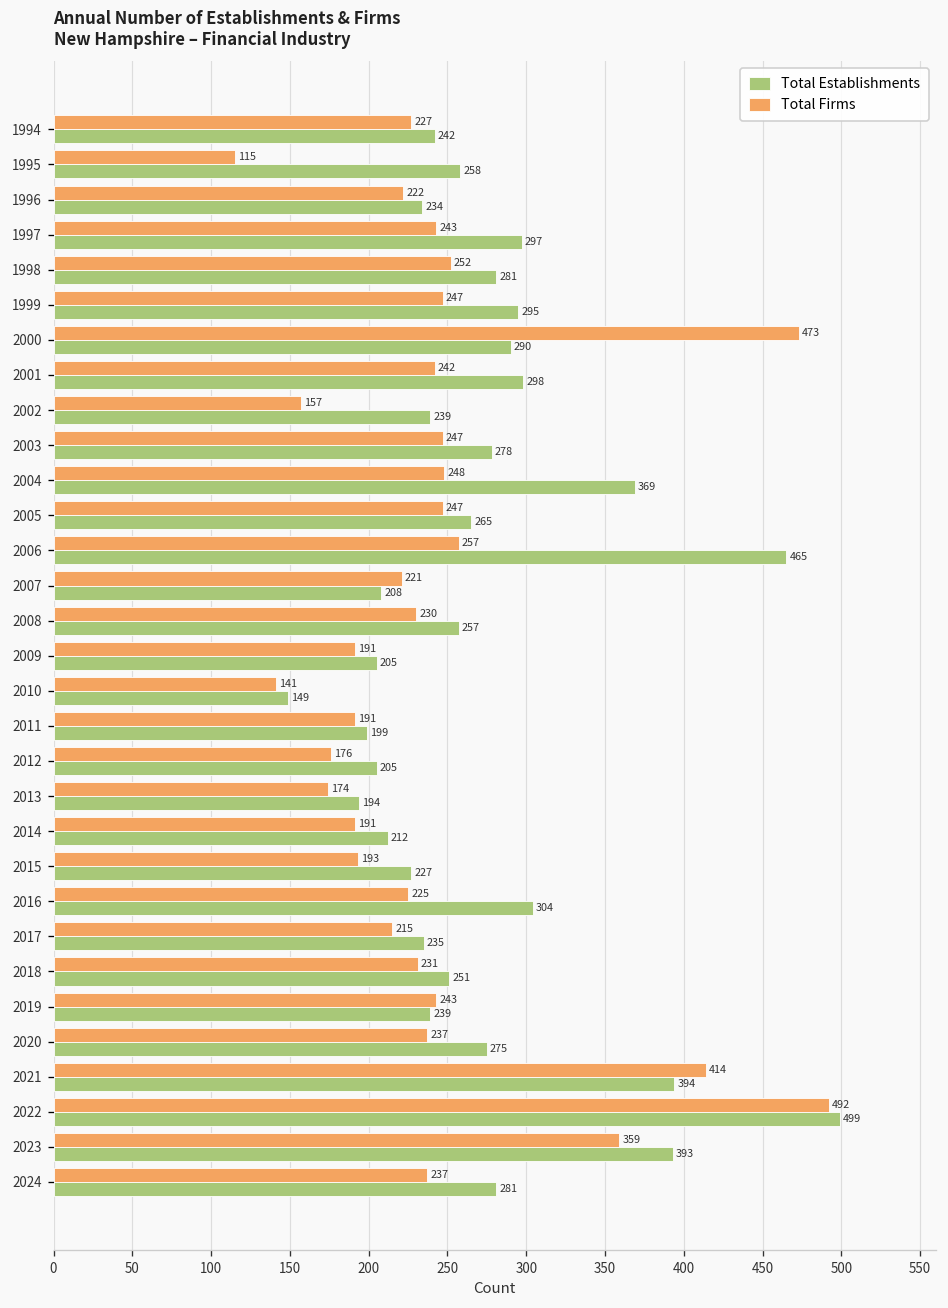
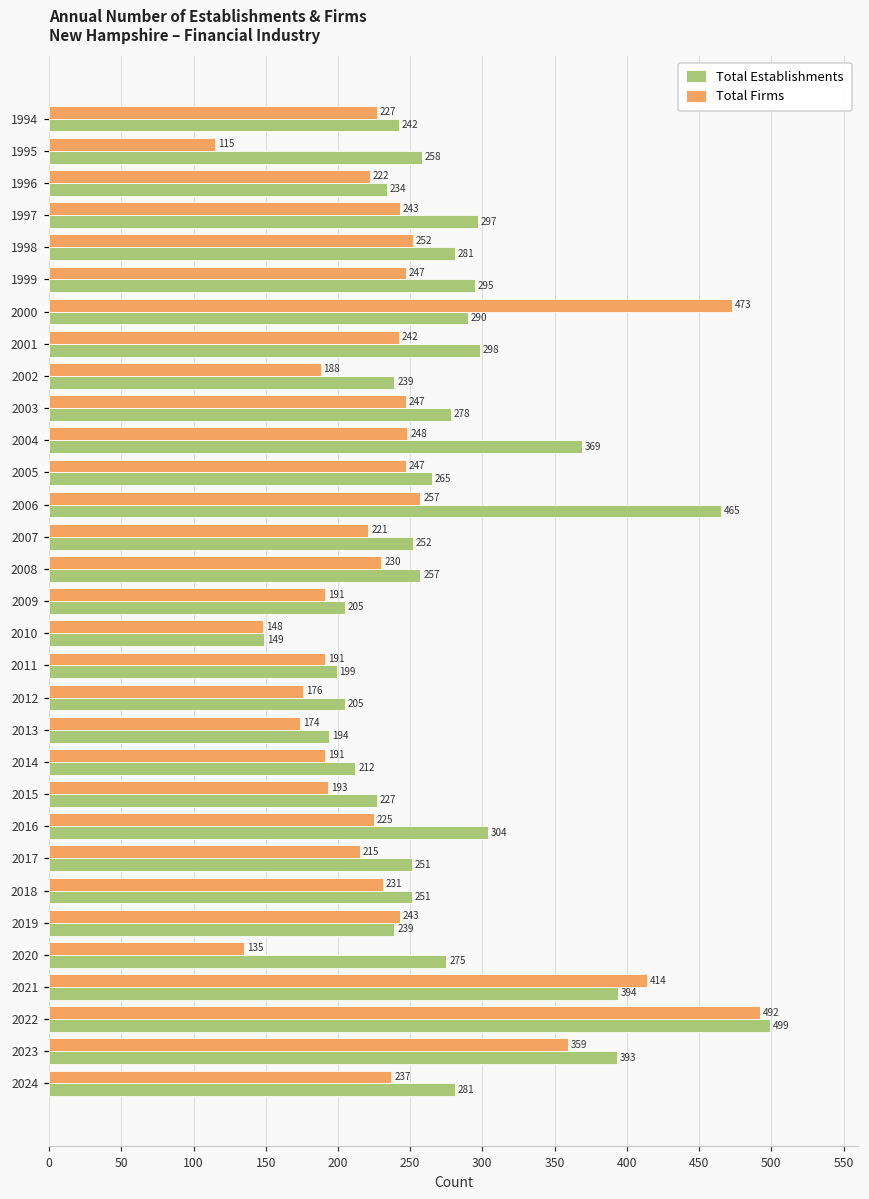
Total Firms, 2002: 157 -> 188
Total Establishments, 2007: 208 -> 252
Total Firms, 2010: 141 -> 148
Total Establishments, 2017: 235 -> 251
Total Firms, 2020: 237 -> 135
